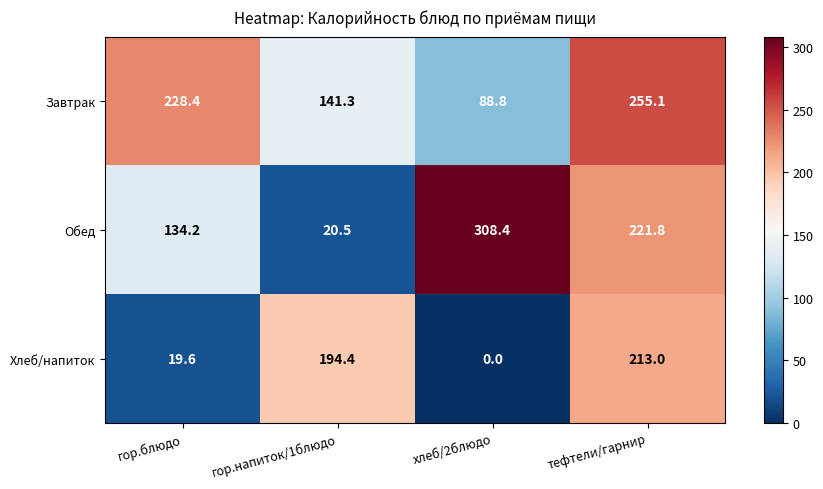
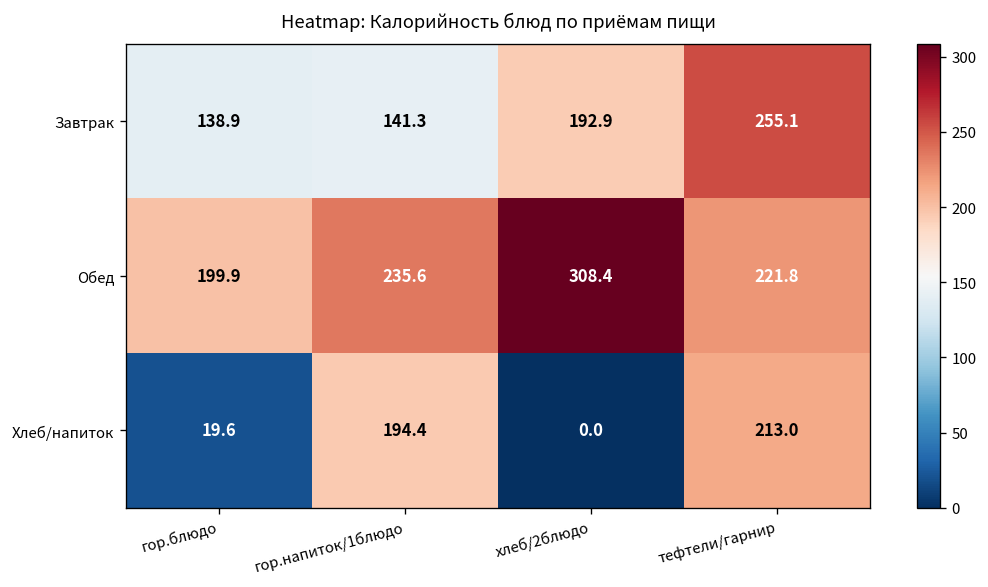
Завтрак, гор.блюдо: 228.4 -> 138.9
Завтрак, хлеб/2блюдо: 88.8 -> 192.9
Обед, гор.блюдо: 134.2 -> 199.9
Обед, гор.напиток/1блюдо: 20.5 -> 235.6
